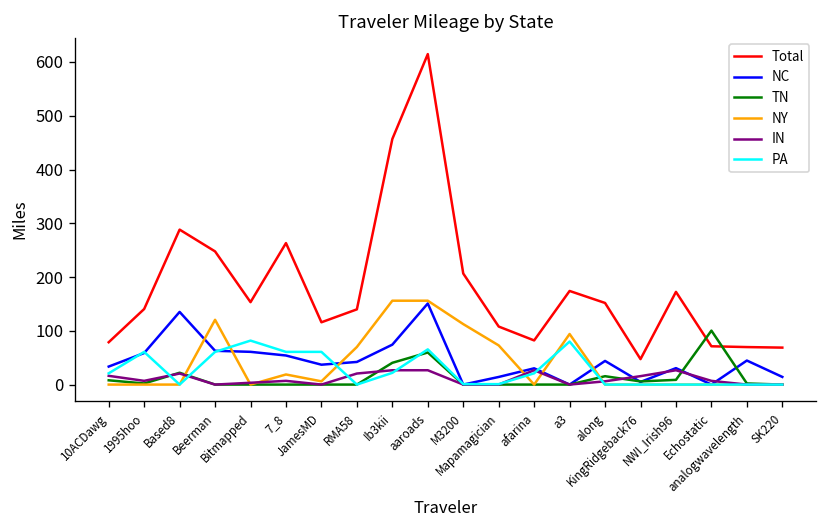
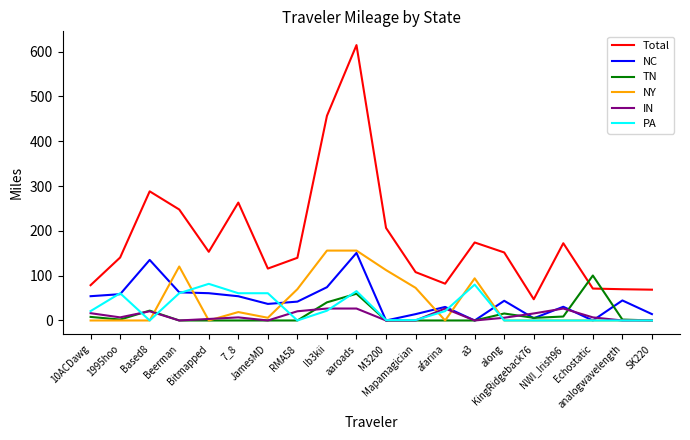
NC, 10ACDawg: 30 -> 50
